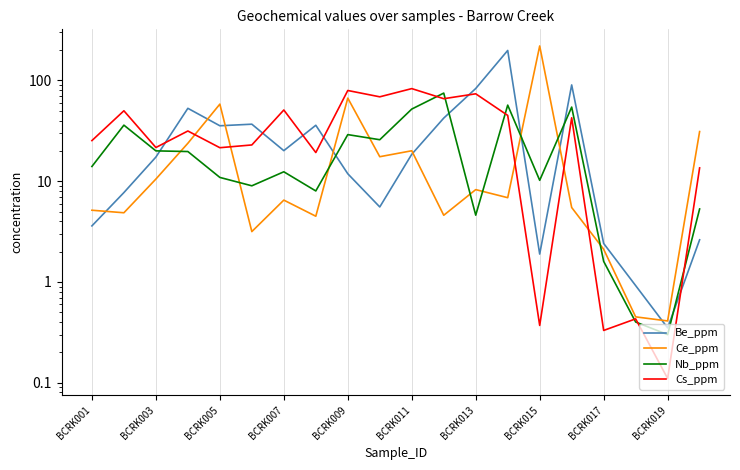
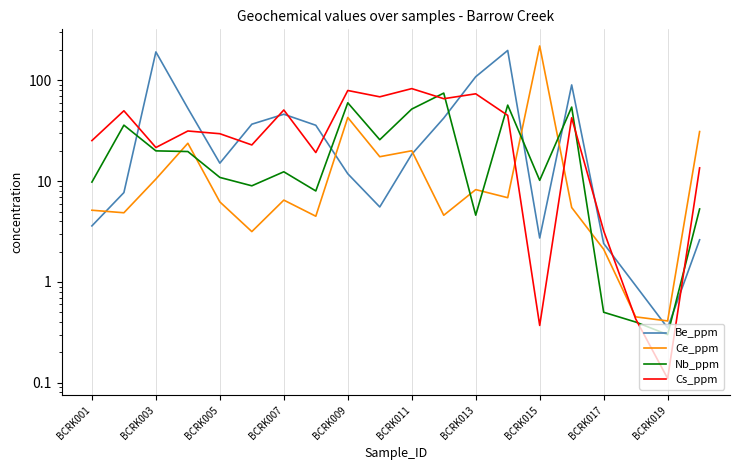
Nb_ppm, BCRK001: 14 -> 10
Be_ppm, BCRK003: 17 -> 190
Be_ppm, BCRK005: 36 -> 15
Ce_ppm, BCRK005: 60 -> 6
Cs_ppm, BCRK005: 22 -> 30
Be_ppm, BCRK007: 20 -> 50
Ce_ppm, BCRK009: 70 -> 43
Nb_ppm, BCRK009: 29 -> 60
Be_ppm, BCRK013: 80 -> 110
Be_ppm, BCRK015: 1.9 -> 2.7
Nb_ppm, BCRK017: 1.6 -> 0.5
Cs_ppm, BCRK017: 0.33 -> 3.2
